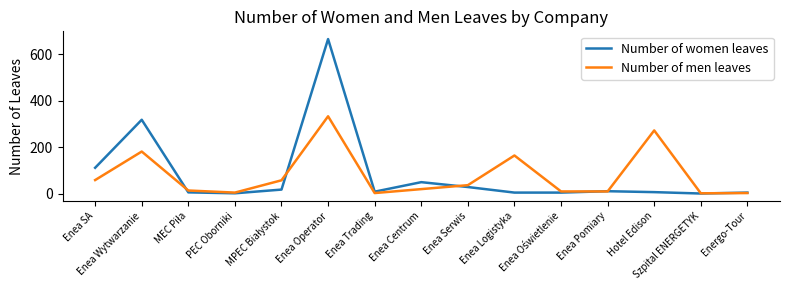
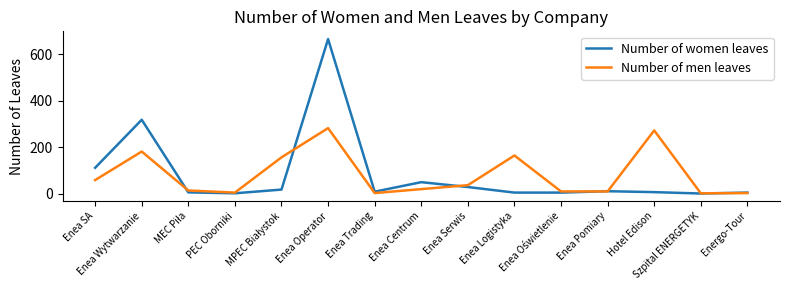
Number of men leaves, MPEC Białystok: 60 -> 160
Number of men leaves, Enea Operator: 330 -> 280
